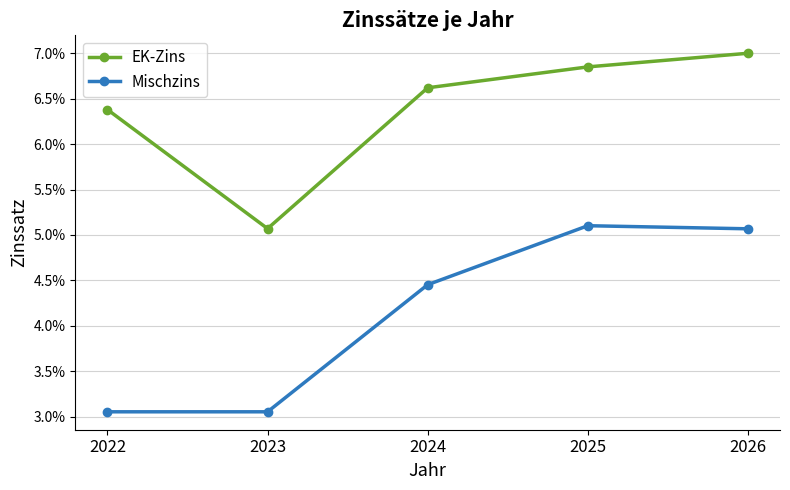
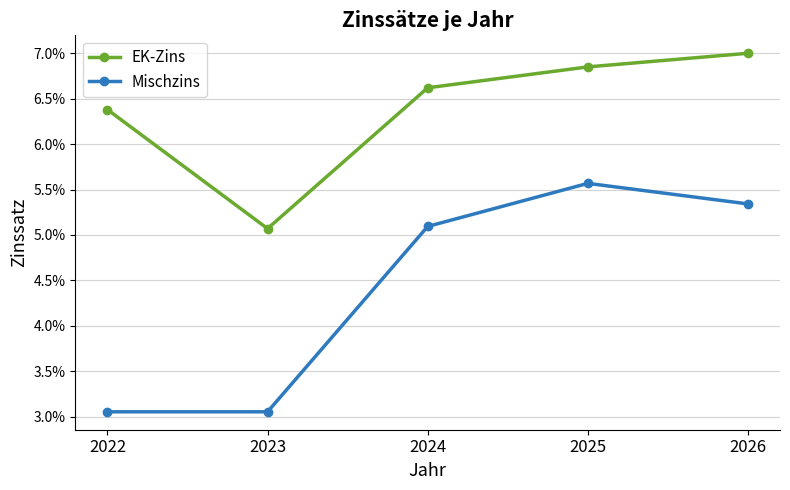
Mischzins, 2024: 4.5% -> 5.1%
Mischzins, 2025: 5.1% -> 5.6%
Mischzins, 2026: 5.1% -> 5.3%
